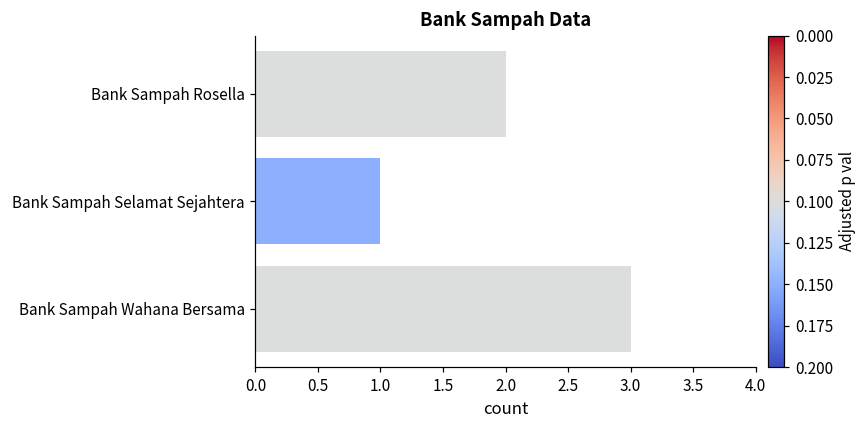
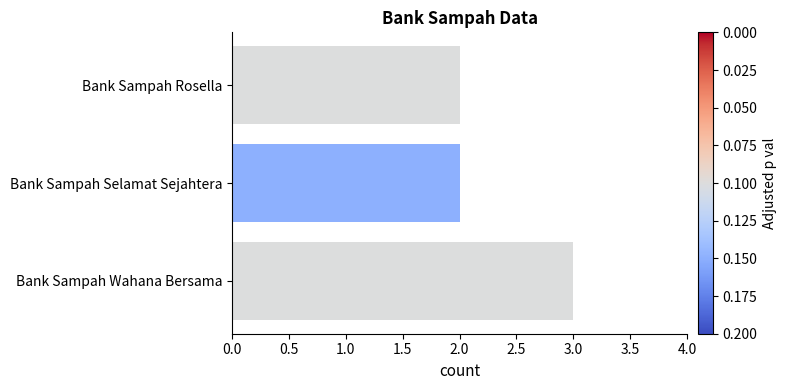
Bank Sampah Selamat Sejahtera: 1 -> 2
